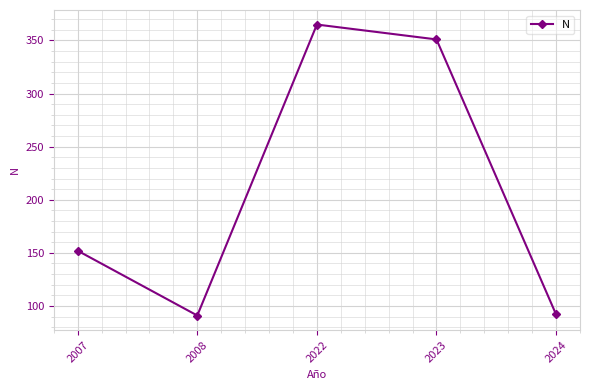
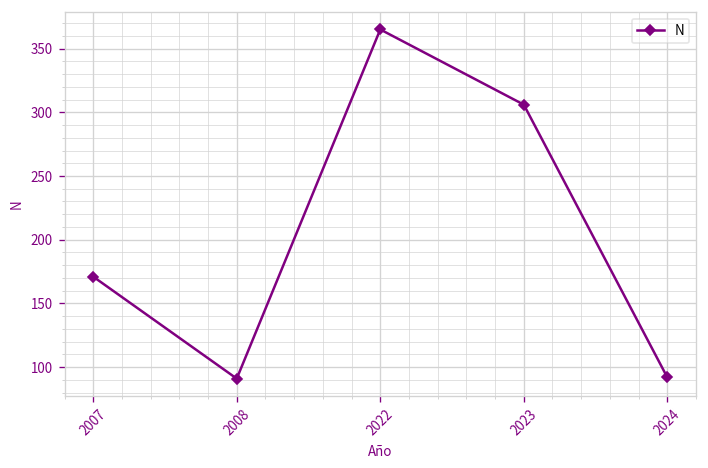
2007: 152 -> 171
2023: 351 -> 306
